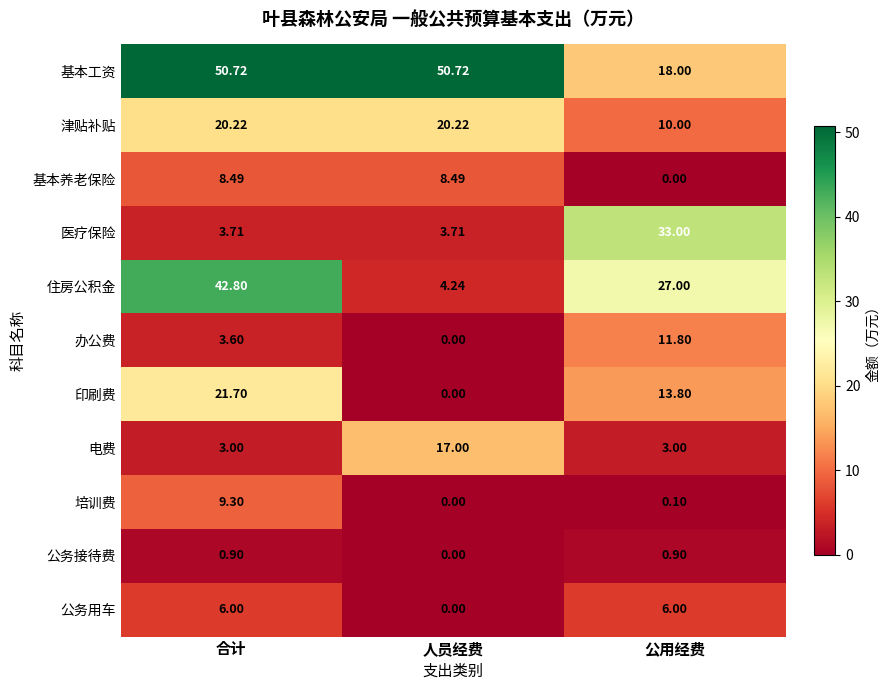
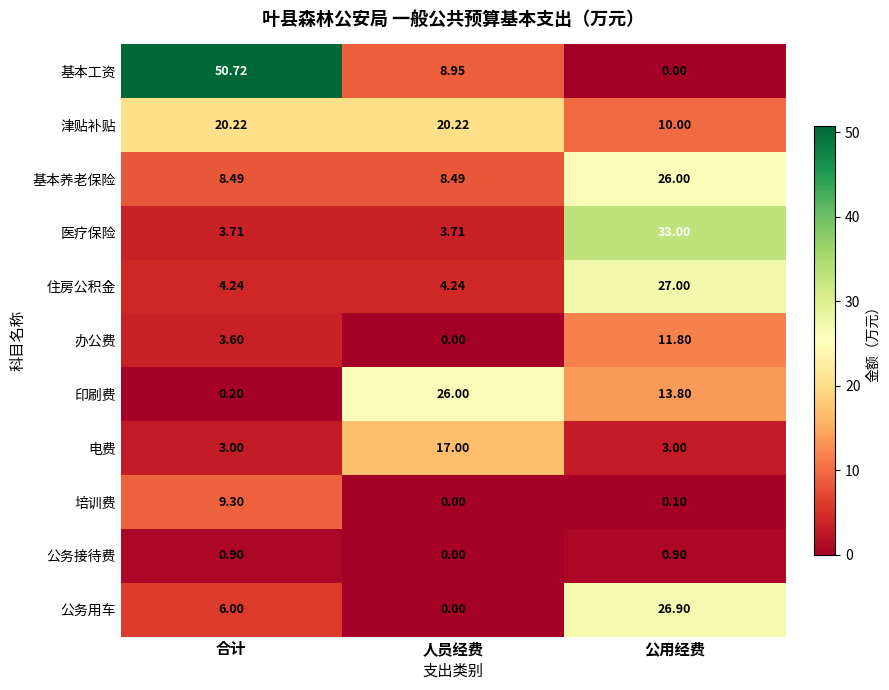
基本工资, 人员经费: 50.72 -> 8.95
基本工资, 公用经费: 18.00 -> 0.00
基本养老保险, 公用经费: 0.00 -> 26.00
住房公积金, 合计: 42.80 -> 4.24
印刷费, 合计: 21.70 -> 0.20
印刷费, 人员经费: 0.00 -> 26.00
公务用车, 公用经费: 6.00 -> 26.90
